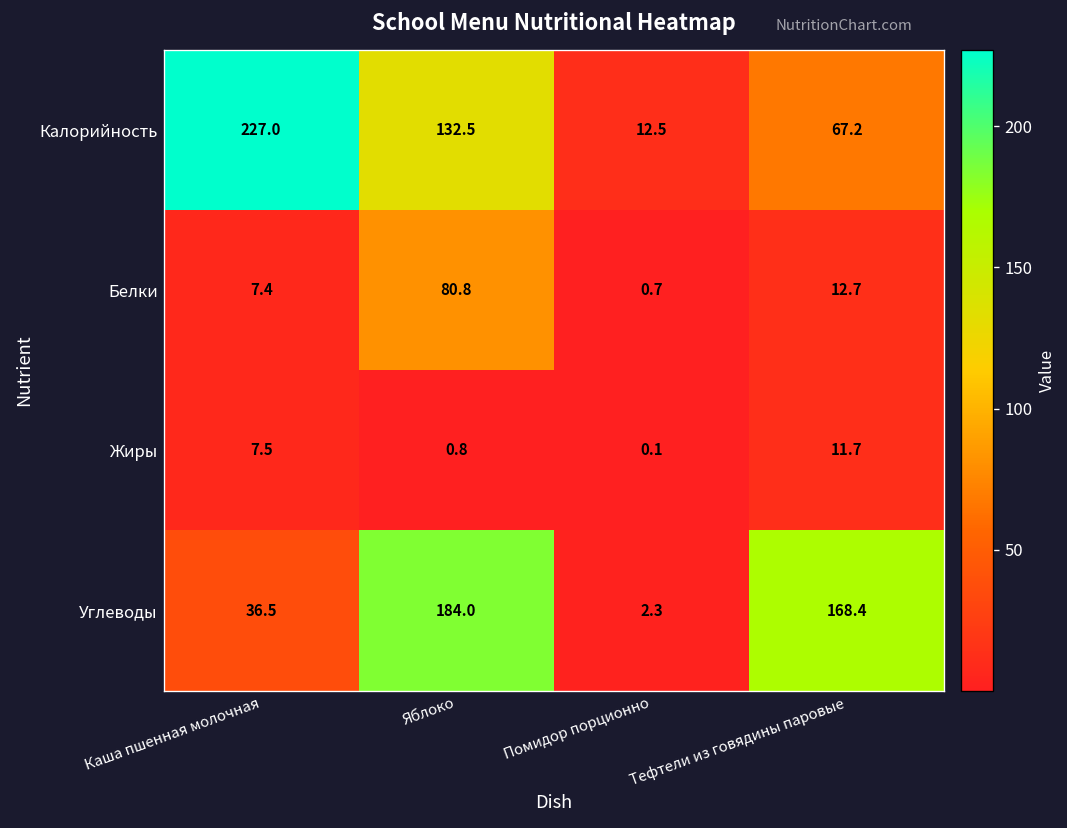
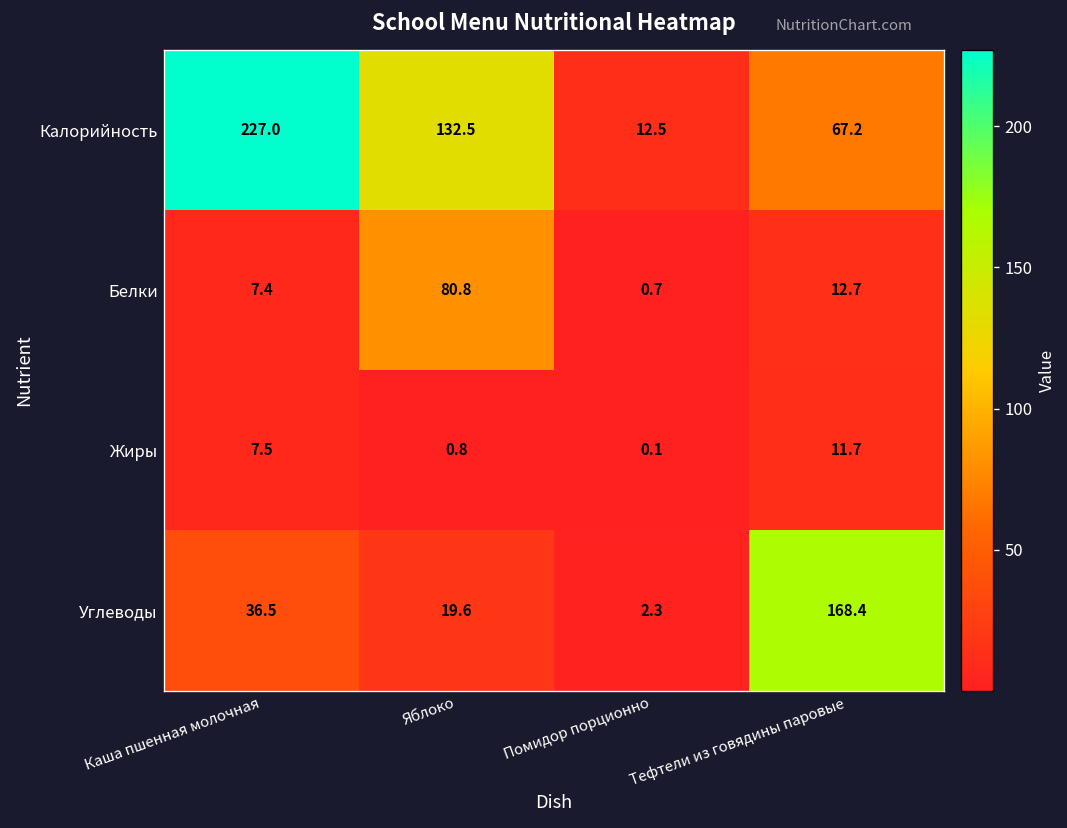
Углеводы, Яблоко: 184.0 -> 19.6
